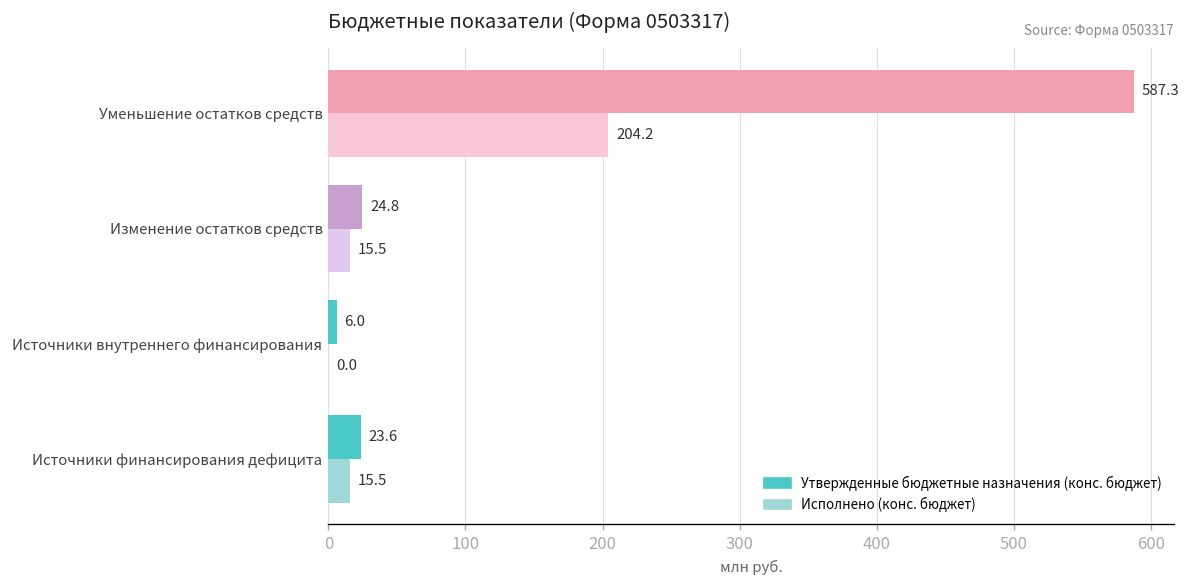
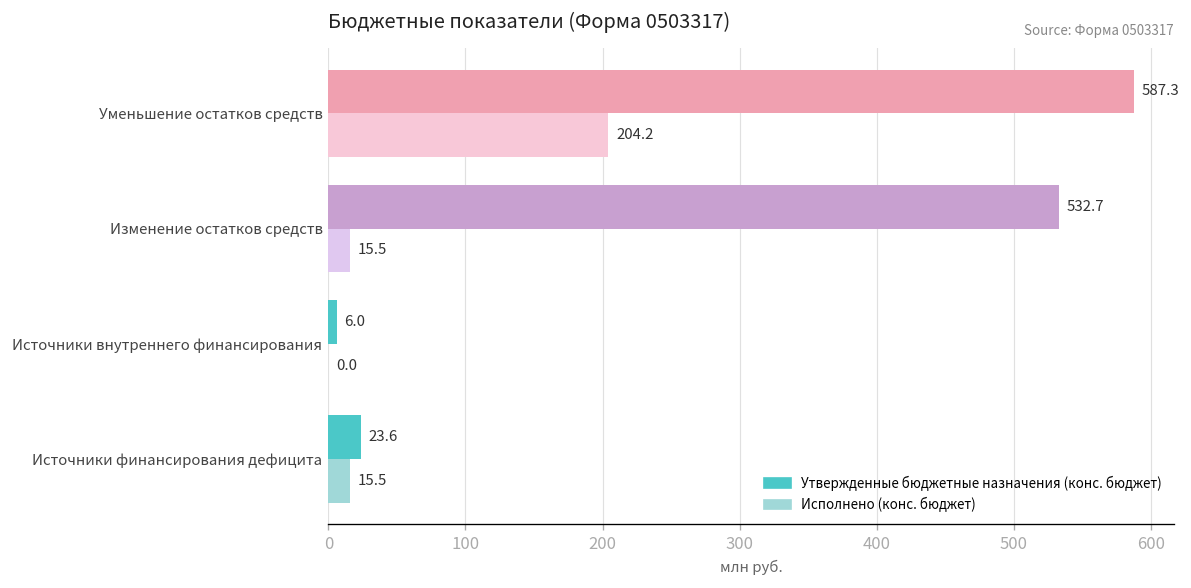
Утвержденные бюджетные назначения (конс. бюджет), Изменение остатков средств: 24.8 -> 532.7
